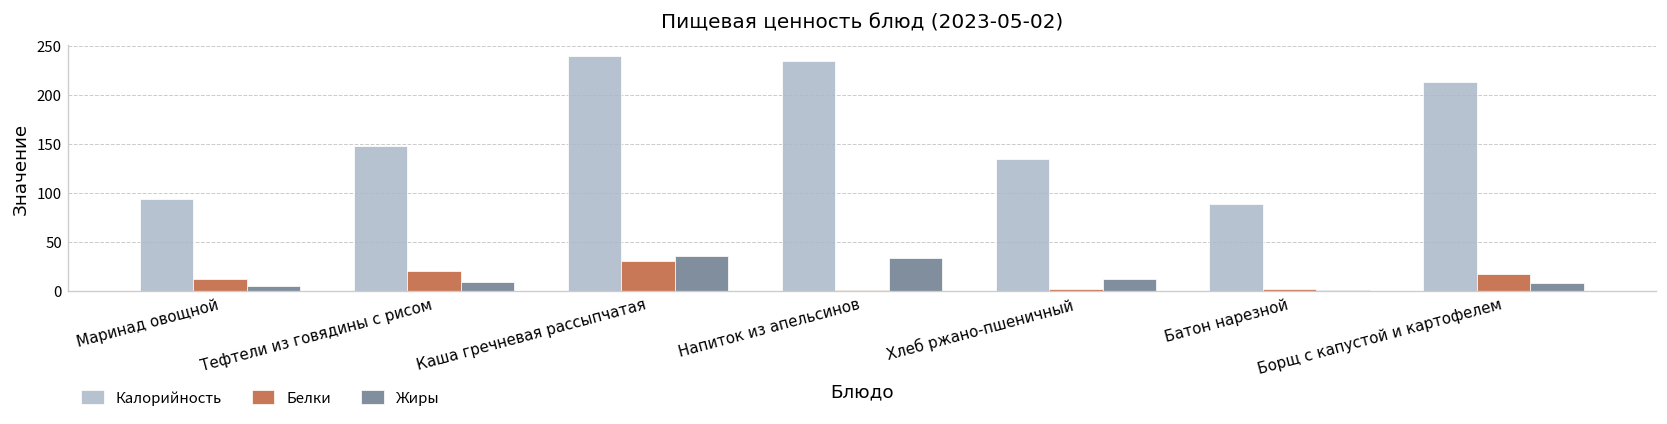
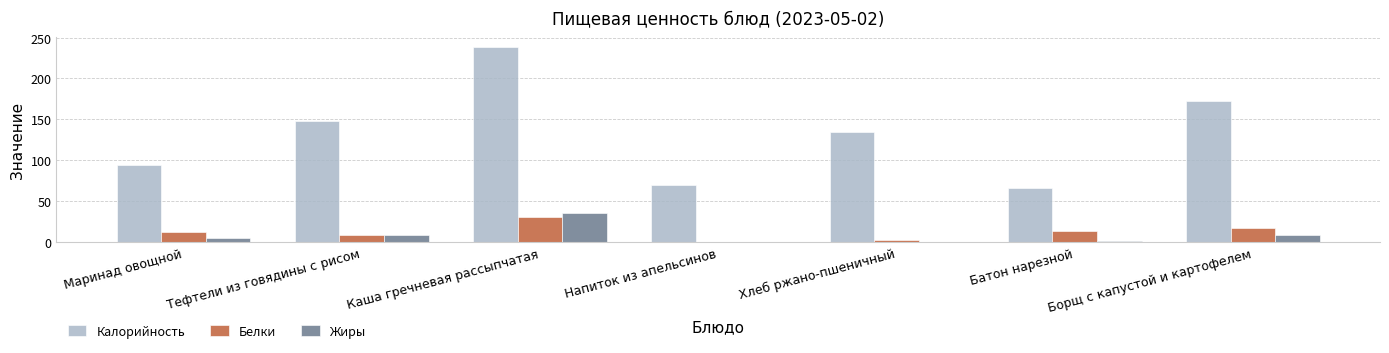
Белки, Тефтели из говядины с рисом: 20 -> 10
Калорийность, Напиток из апельсинов: 230 -> 70
Жиры, Напиток из апельсинов: 30 -> 0
Жиры, Хлеб ржано-пшеничный: 10 -> 0
Калорийность, Батон нарезной: 90 -> 70
Белки, Батон нарезной: 0 -> 10
Калорийность, Борщ с капустой и картофелем: 210 -> 170
